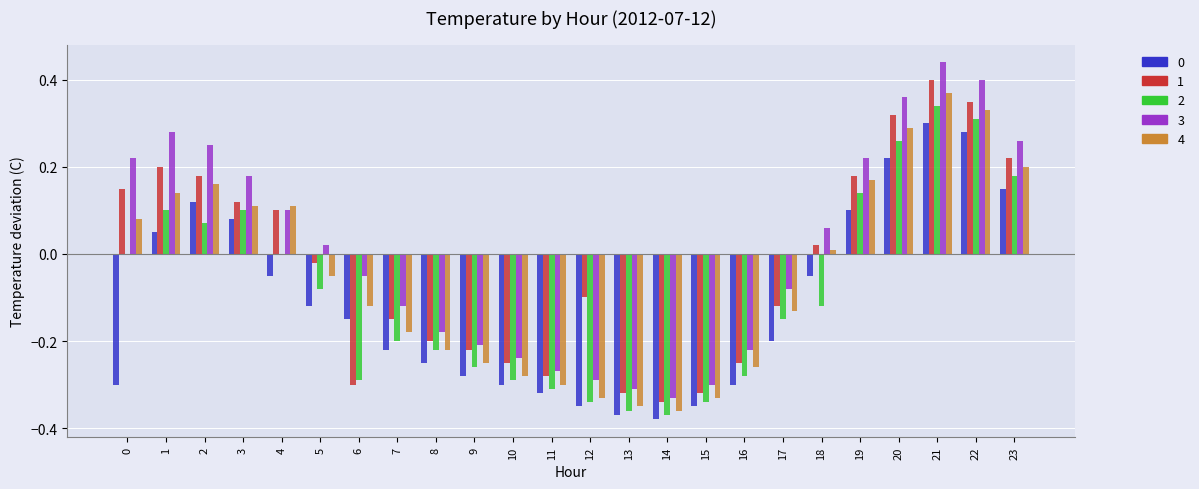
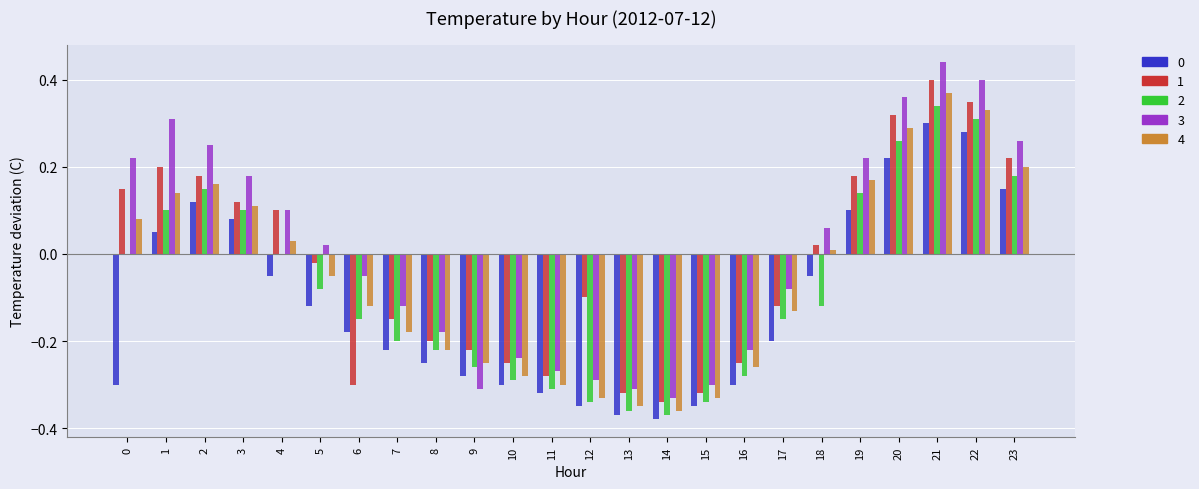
3, 1: 0.28 -> 0.31
2, 2: 0.07 -> 0.15
4, 4: 0.11 -> 0.03
0, 6: -0.15 -> -0.18
2, 6: -0.29 -> -0.15
3, 9: -0.21 -> -0.31
